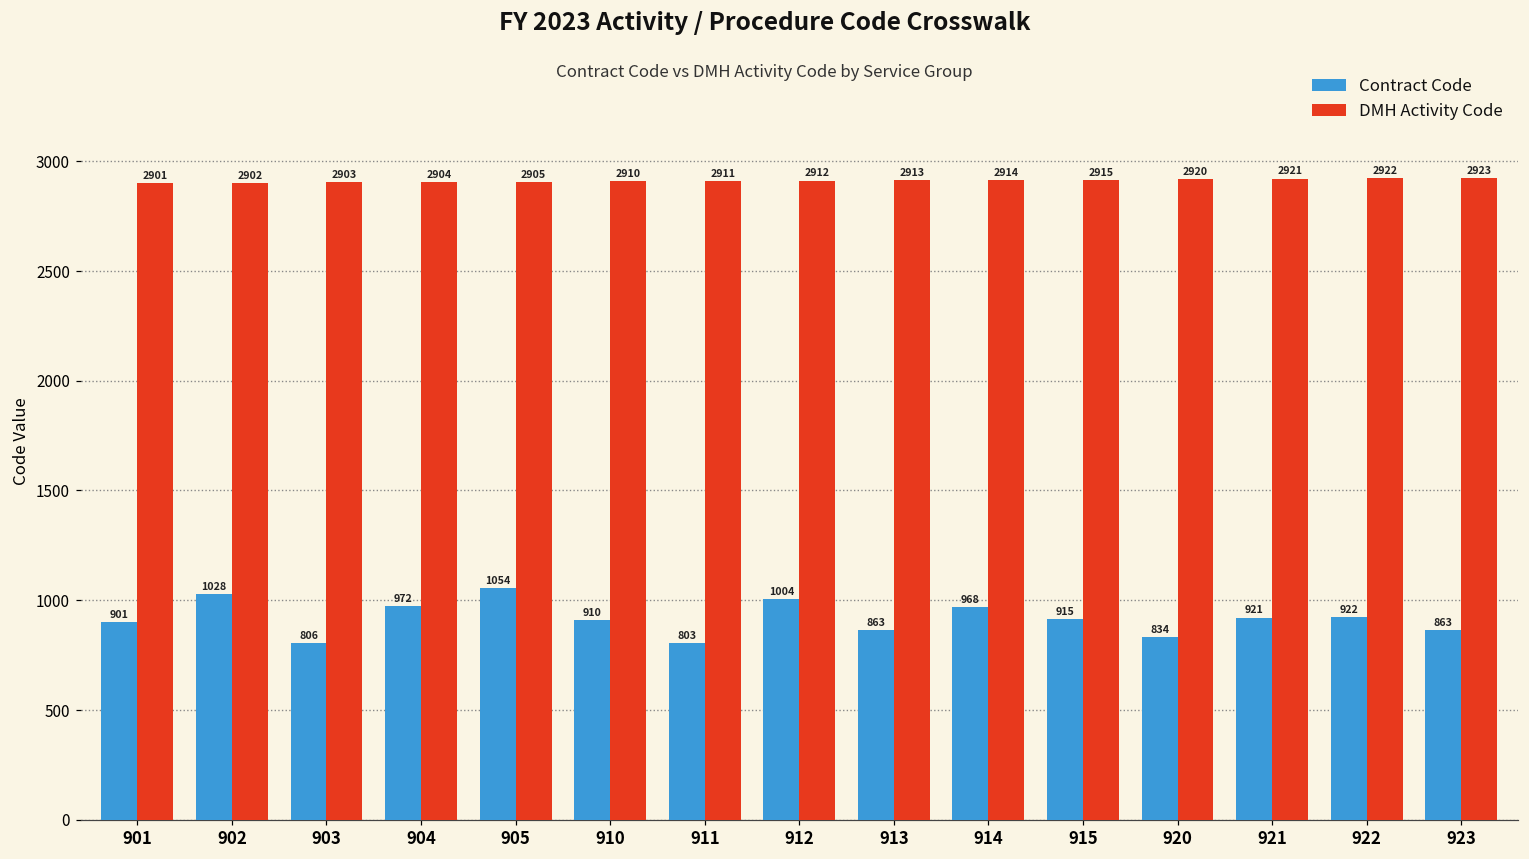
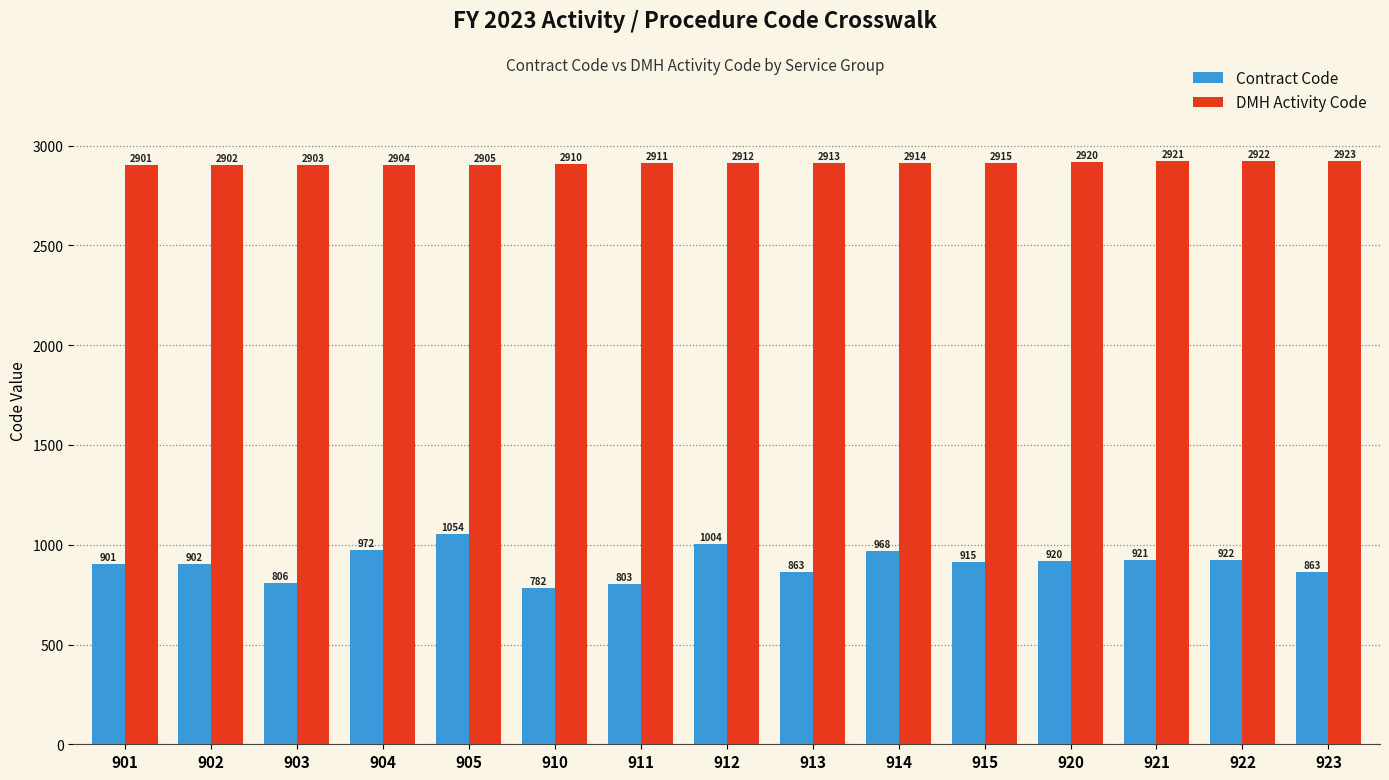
Contract Code, 902: 1028 -> 902
Contract Code, 910: 910 -> 782
Contract Code, 920: 834 -> 920
